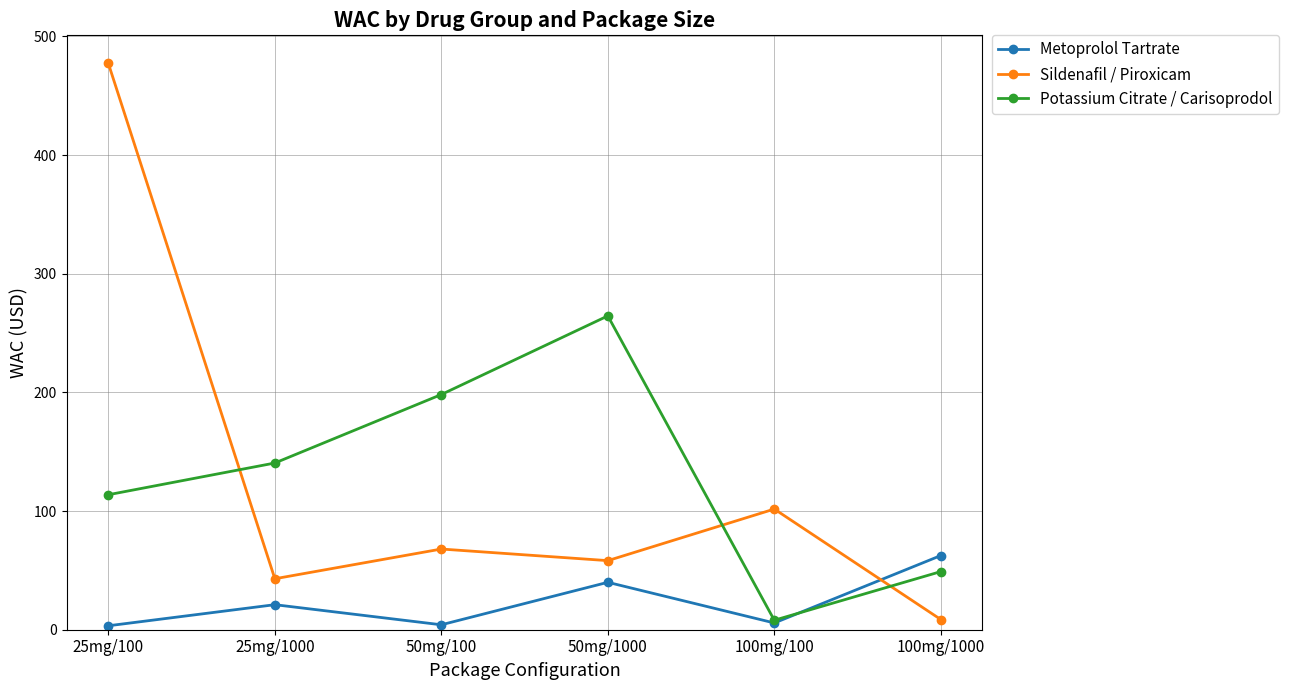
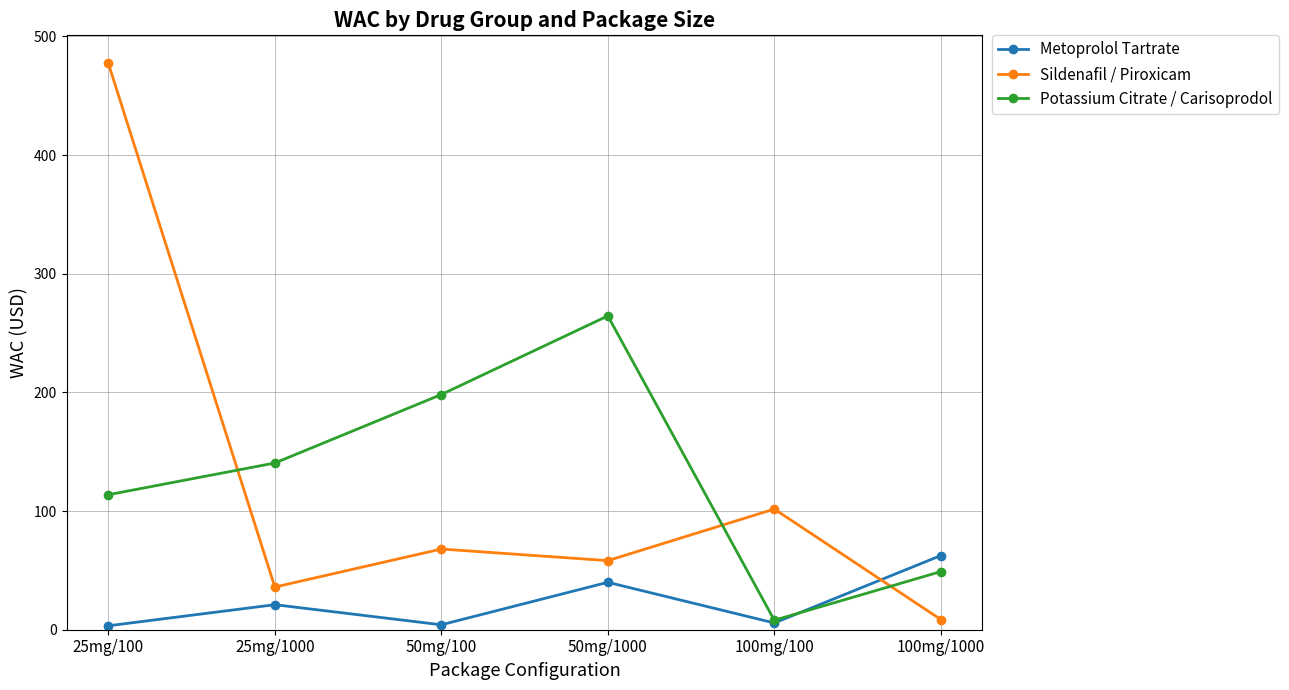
Sildenafil / Piroxicam, 25mg/1000: 43 -> 36
